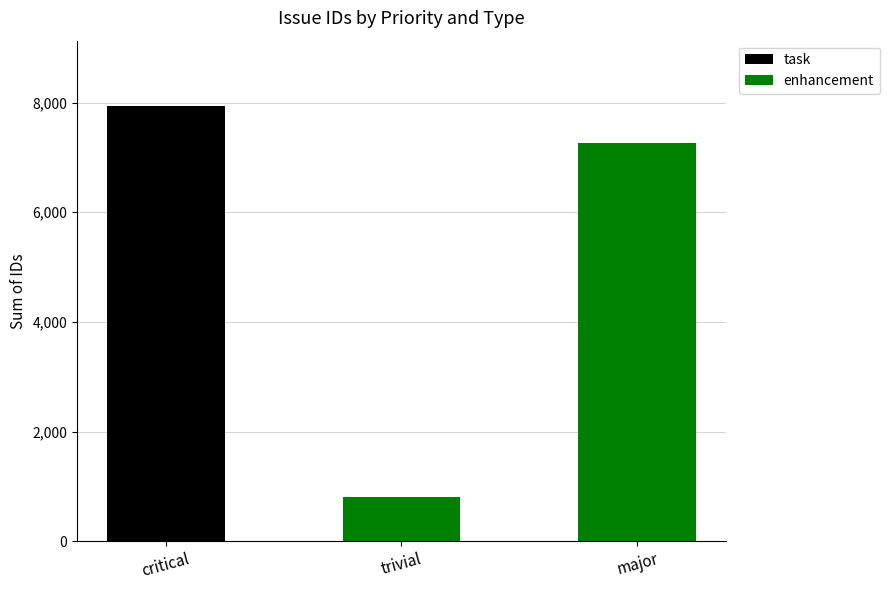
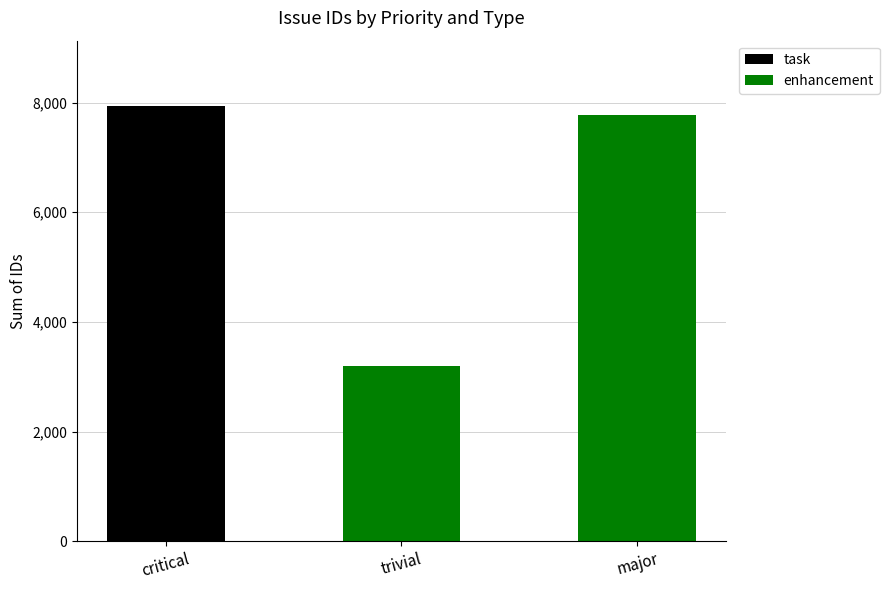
enhancement, trivial: 800 -> 3,200
enhancement, major: 7,300 -> 7,800
